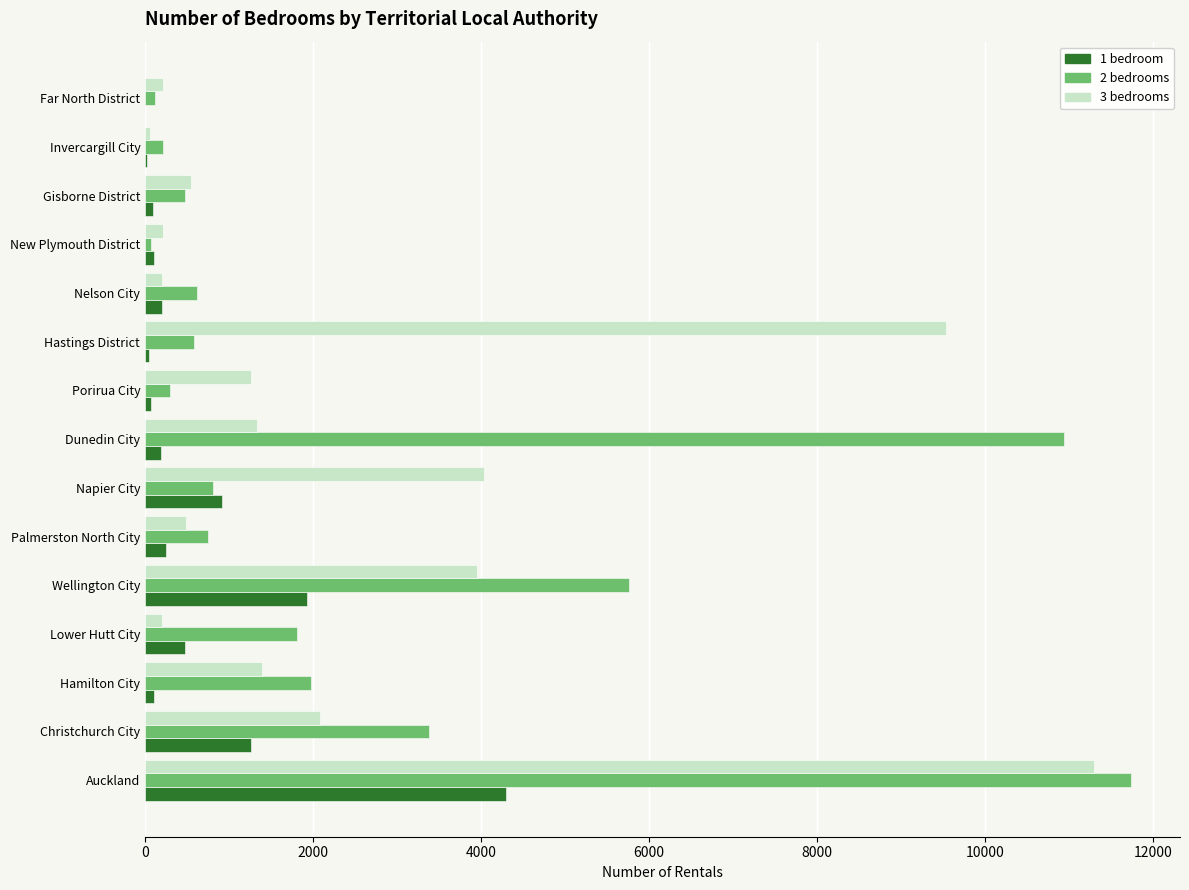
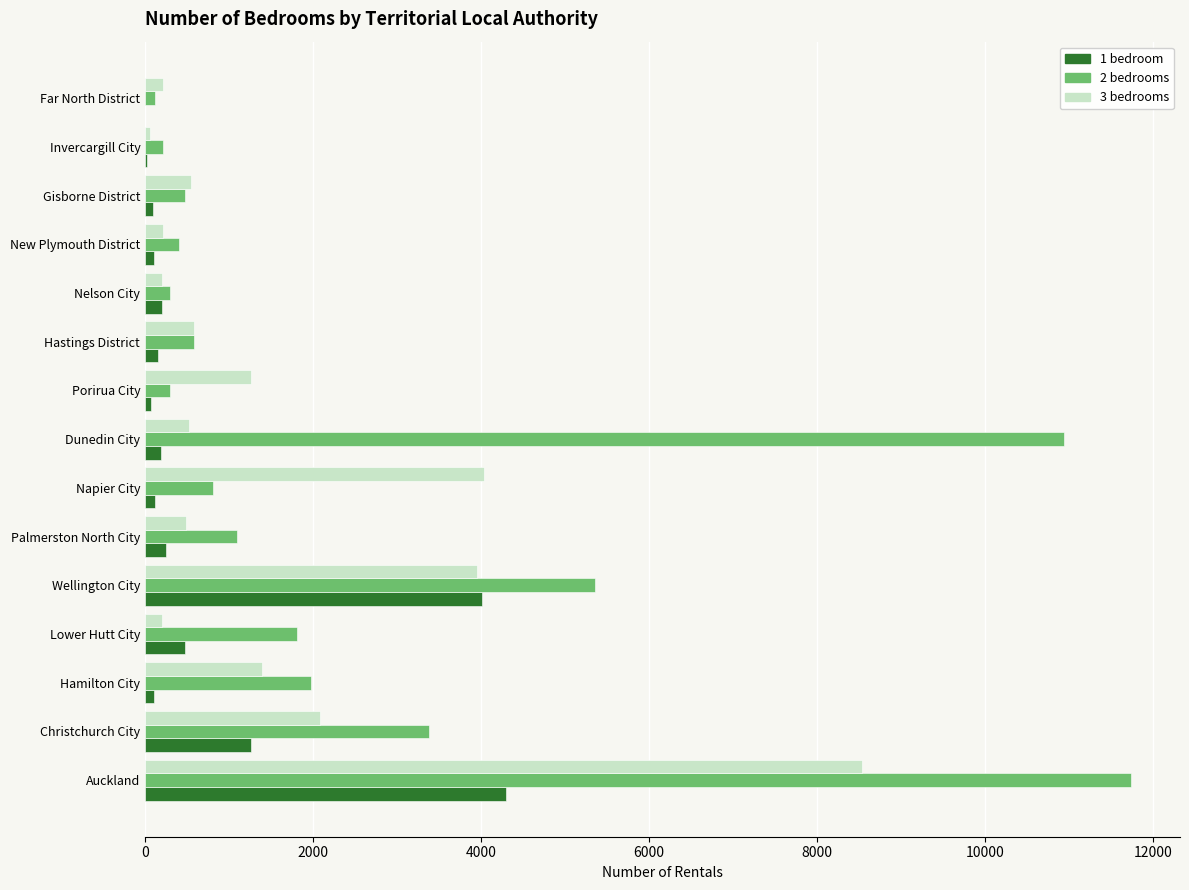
2 bedrooms, New Plymouth District: 100 -> 400
2 bedrooms, Nelson City: 600 -> 300
3 bedrooms, Hastings District: 9500 -> 600
1 bedroom, Hastings District: 0 -> 100
3 bedrooms, Dunedin City: 1300 -> 500
1 bedroom, Napier City: 900 -> 100
2 bedrooms, Palmerston North City: 700 -> 1100
2 bedrooms, Wellington City: 5800 -> 5400
1 bedroom, Wellington City: 1900 -> 4000
3 bedrooms, Auckland: 11300 -> 8500
